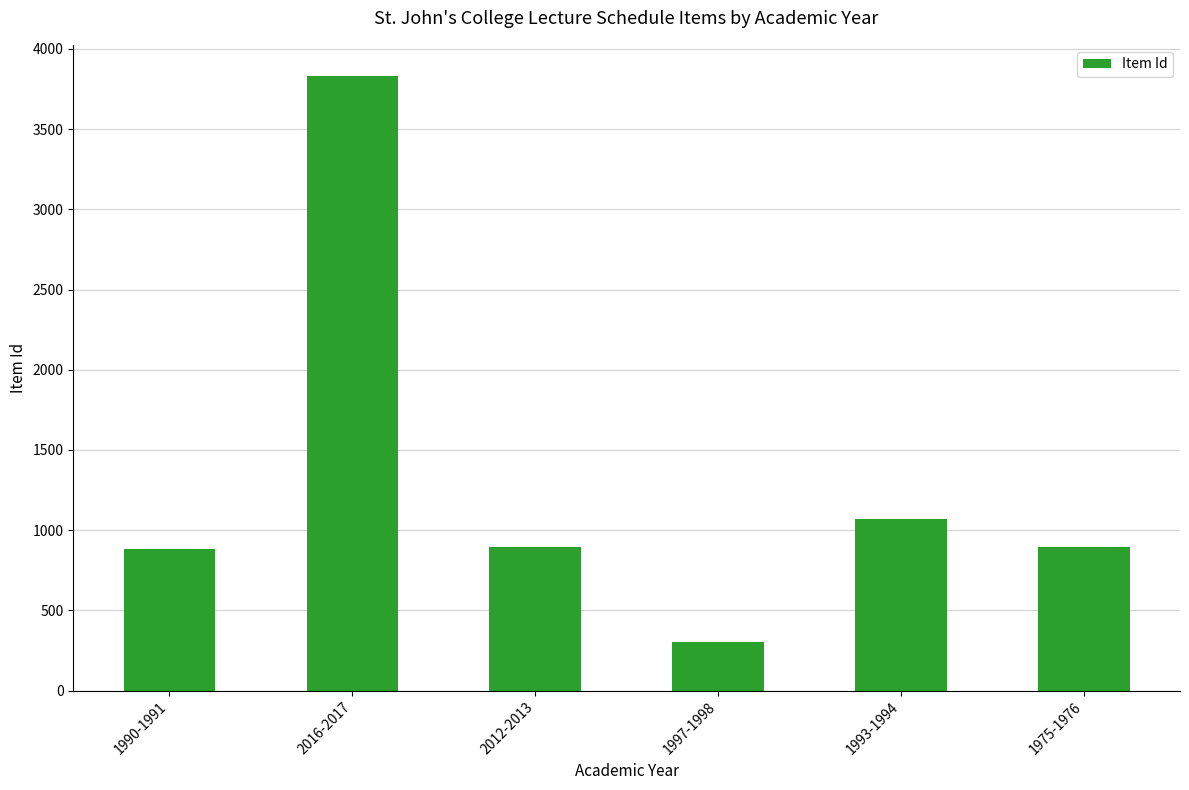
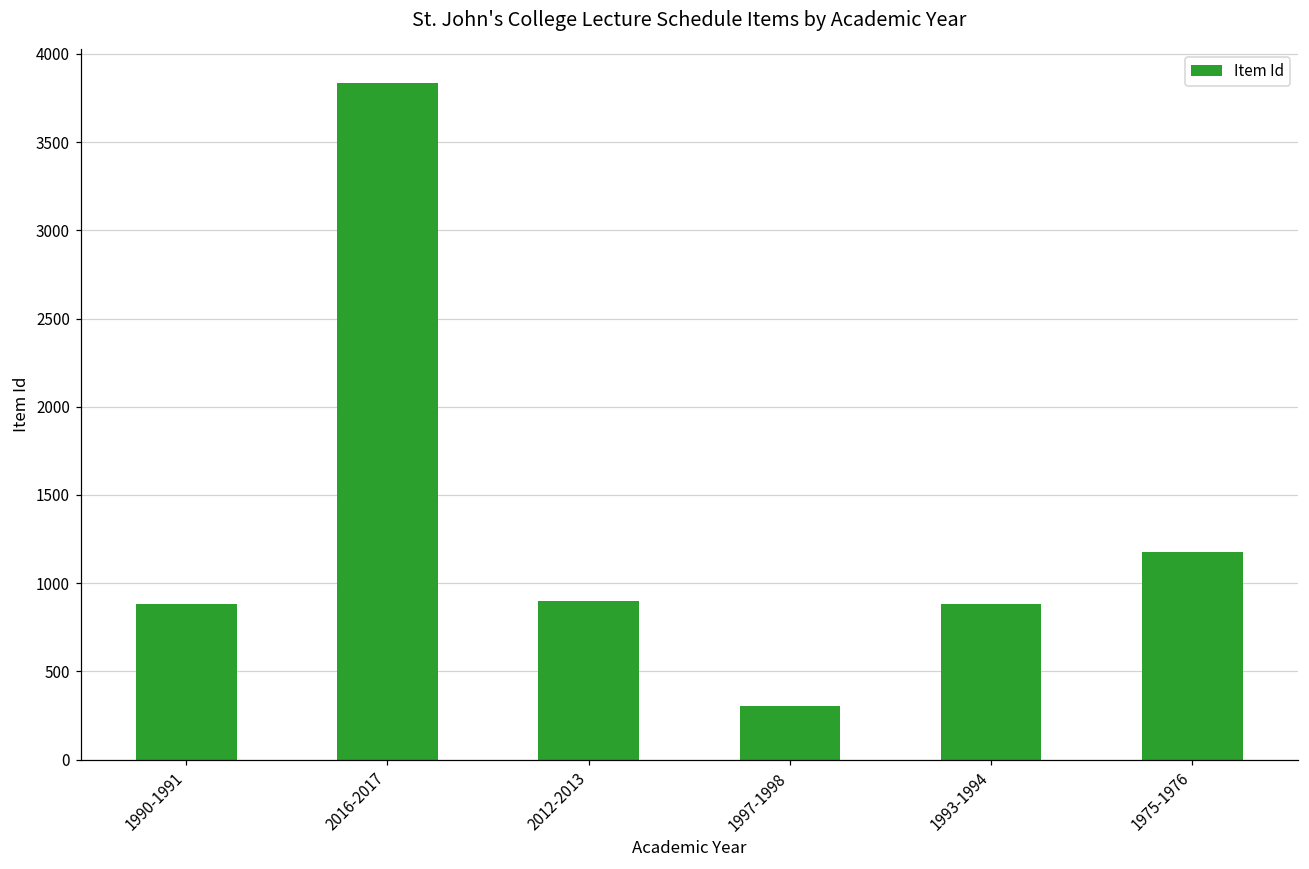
1993-1994: 1070 -> 880
1975-1976: 900 -> 1180
